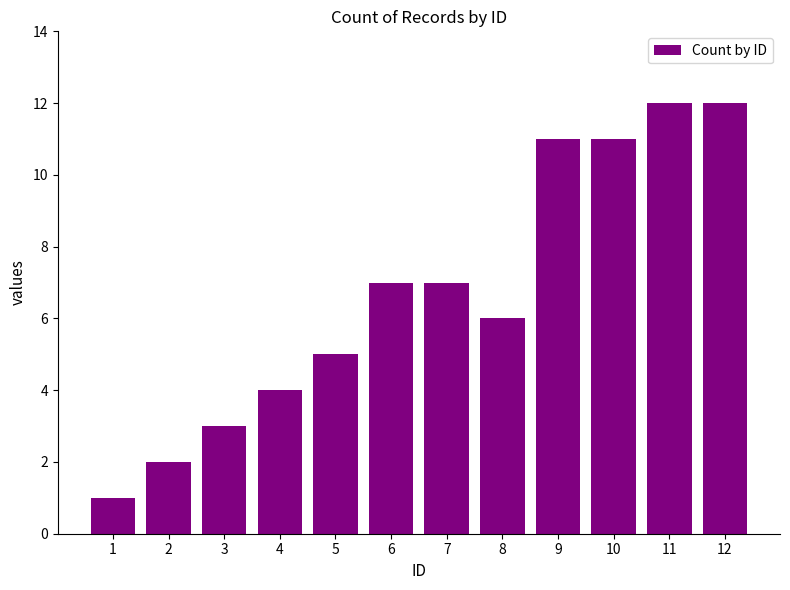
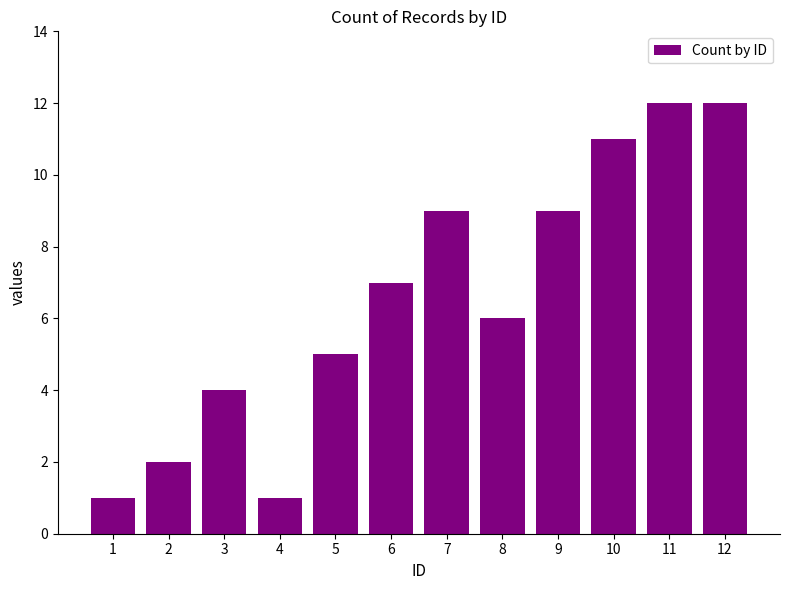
3: 3 -> 4
4: 4 -> 1
7: 7 -> 9
9: 11 -> 9
